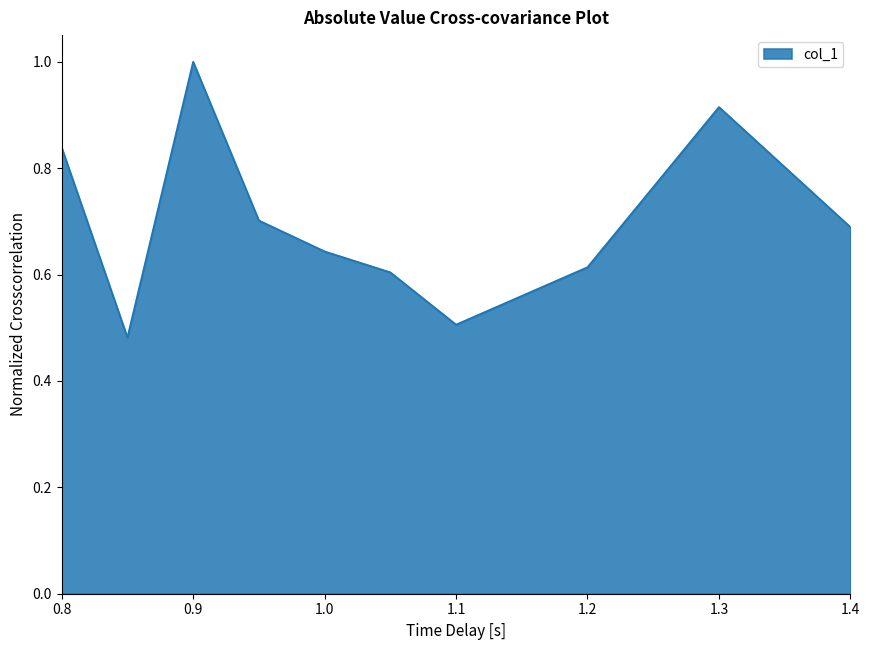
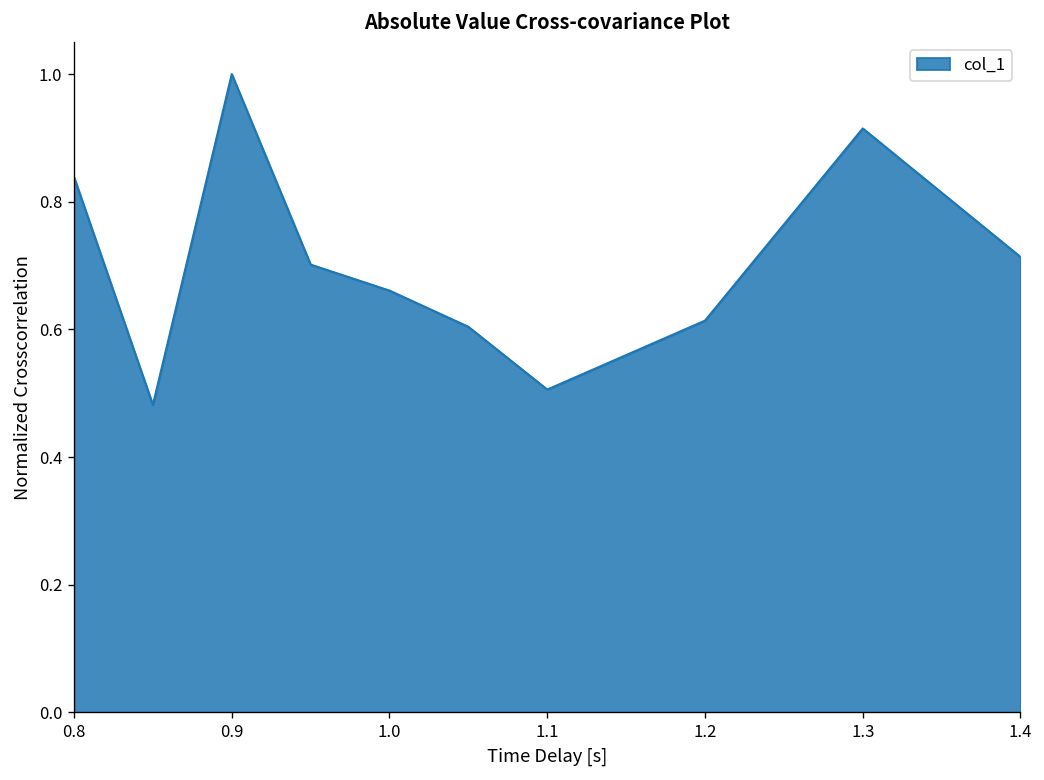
1.0: 0.64 -> 0.66
1.4: 0.69 -> 0.71
